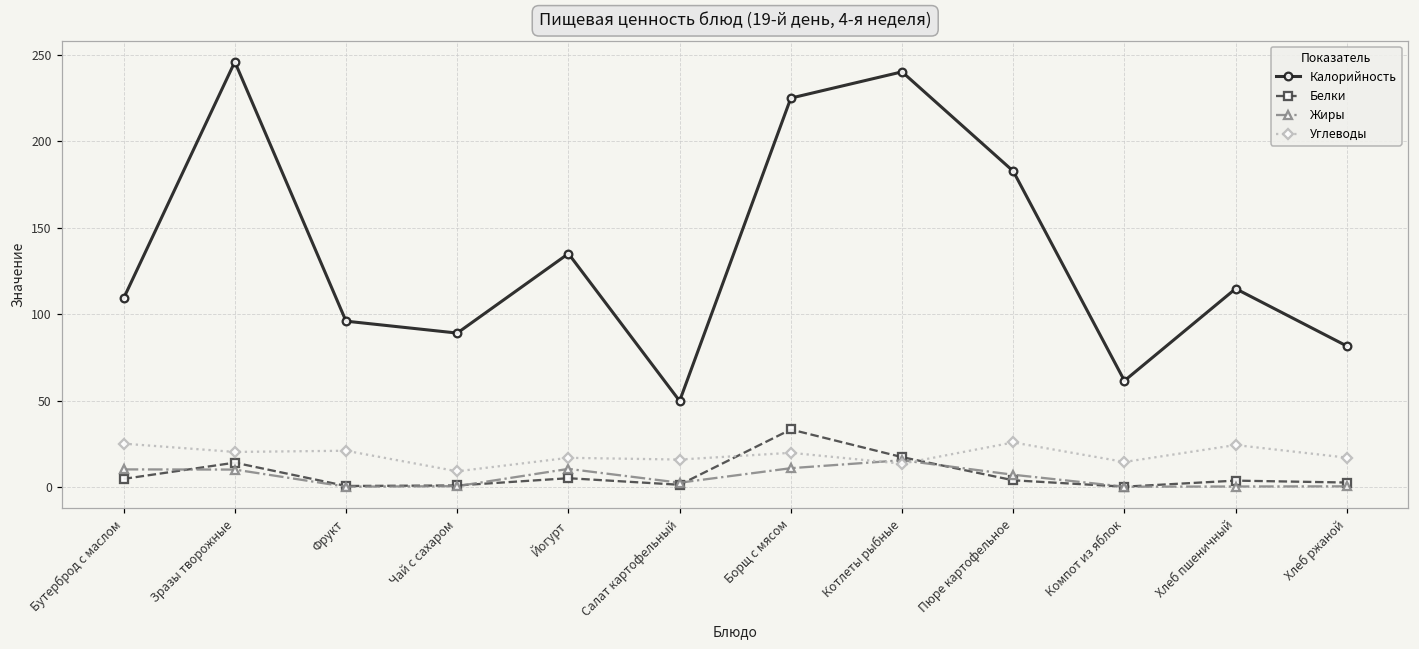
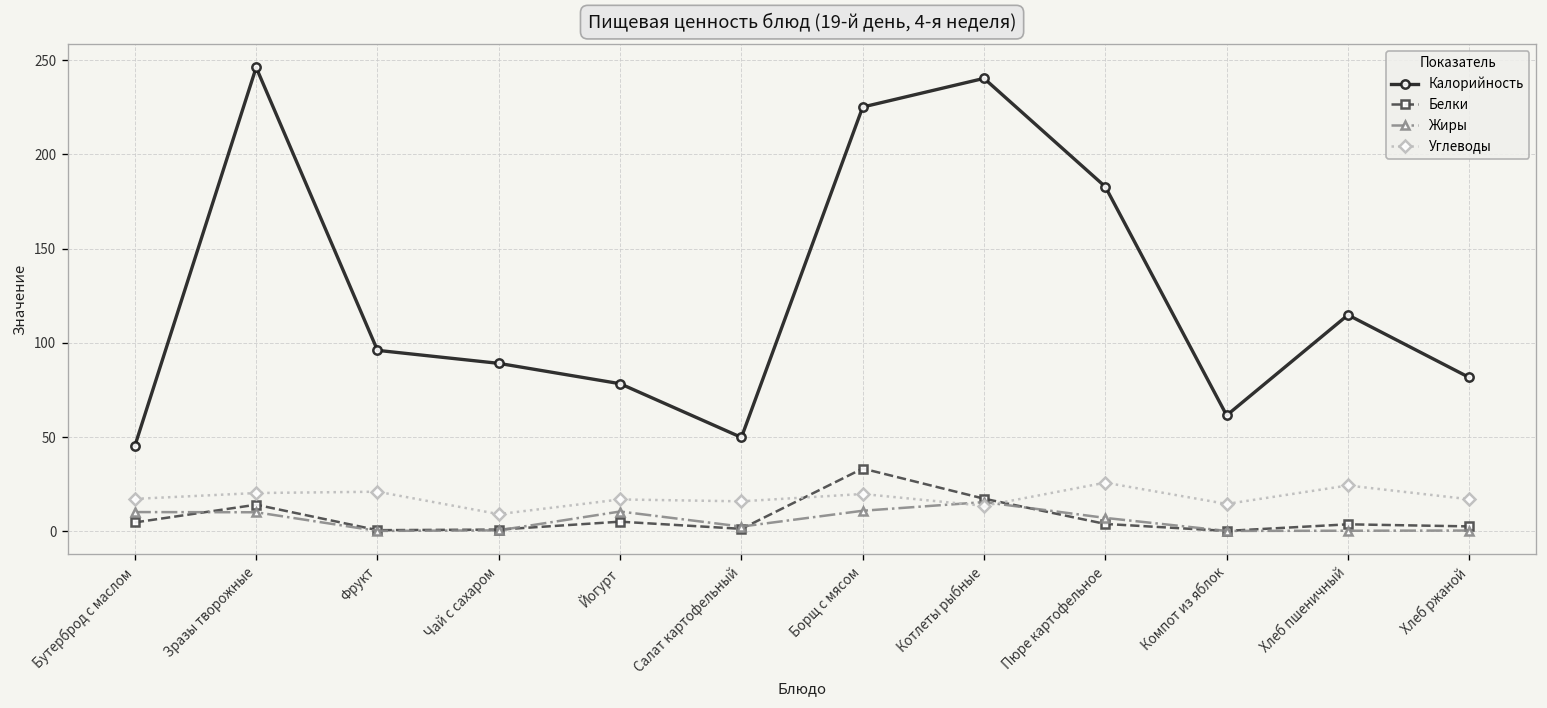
Калорийность, Бутерброд с маслом: 109 -> 45
Углеводы, Бутерброд с маслом: 25 -> 17
Калорийность, Йогурт: 135 -> 78
